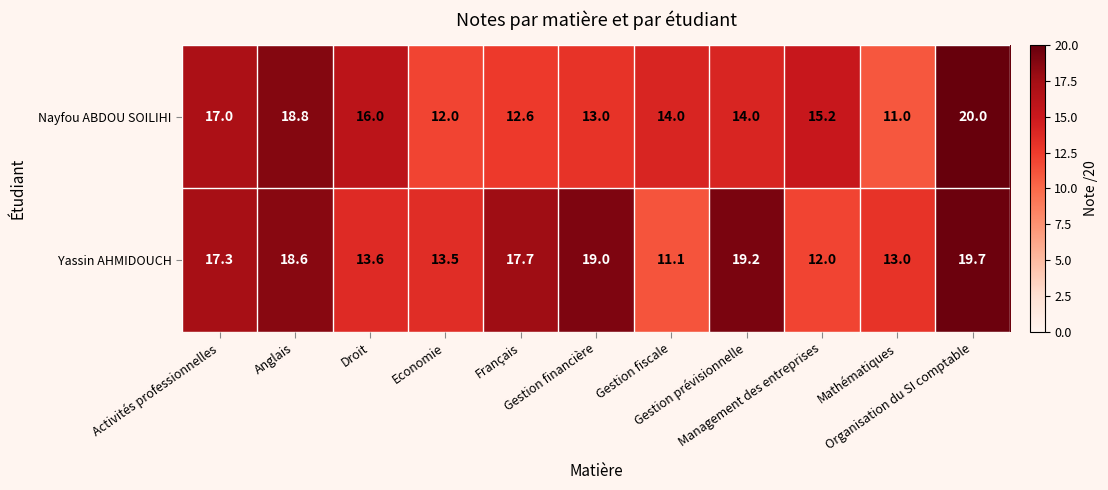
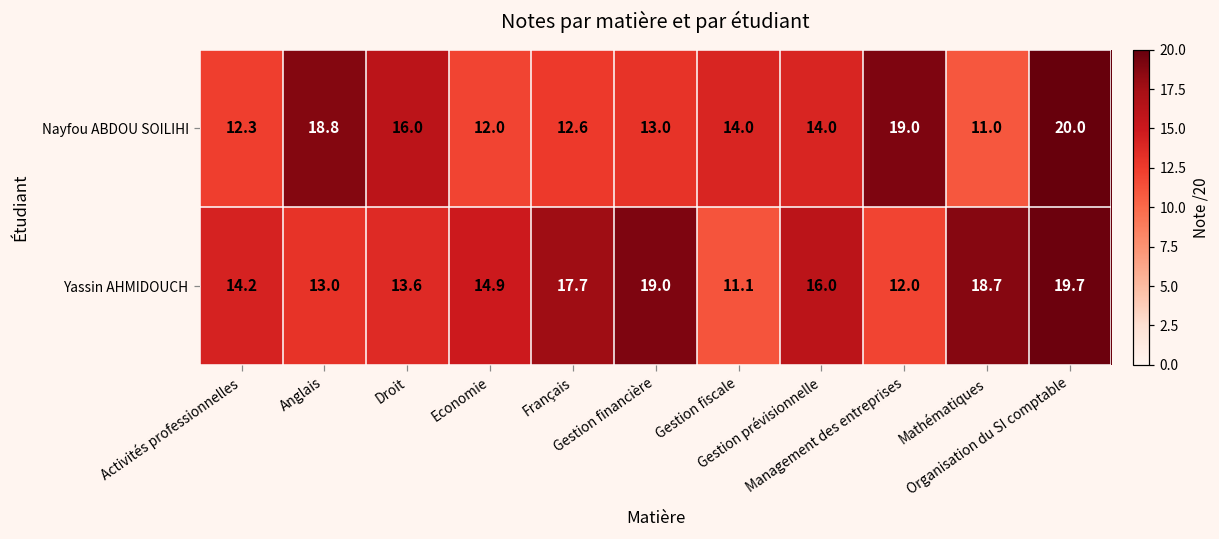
Nayfou ABDOU SOILIHI, Activités professionnelles: 17.0 -> 12.3
Nayfou ABDOU SOILIHI, Management des entreprises: 15.2 -> 19.0
Yassin AHMIDOUCH, Activités professionnelles: 17.3 -> 14.2
Yassin AHMIDOUCH, Anglais: 18.6 -> 13.0
Yassin AHMIDOUCH, Economie: 13.5 -> 14.9
Yassin AHMIDOUCH, Gestion prévisionnelle: 19.2 -> 16.0
Yassin AHMIDOUCH, Mathématiques: 13.0 -> 18.7
